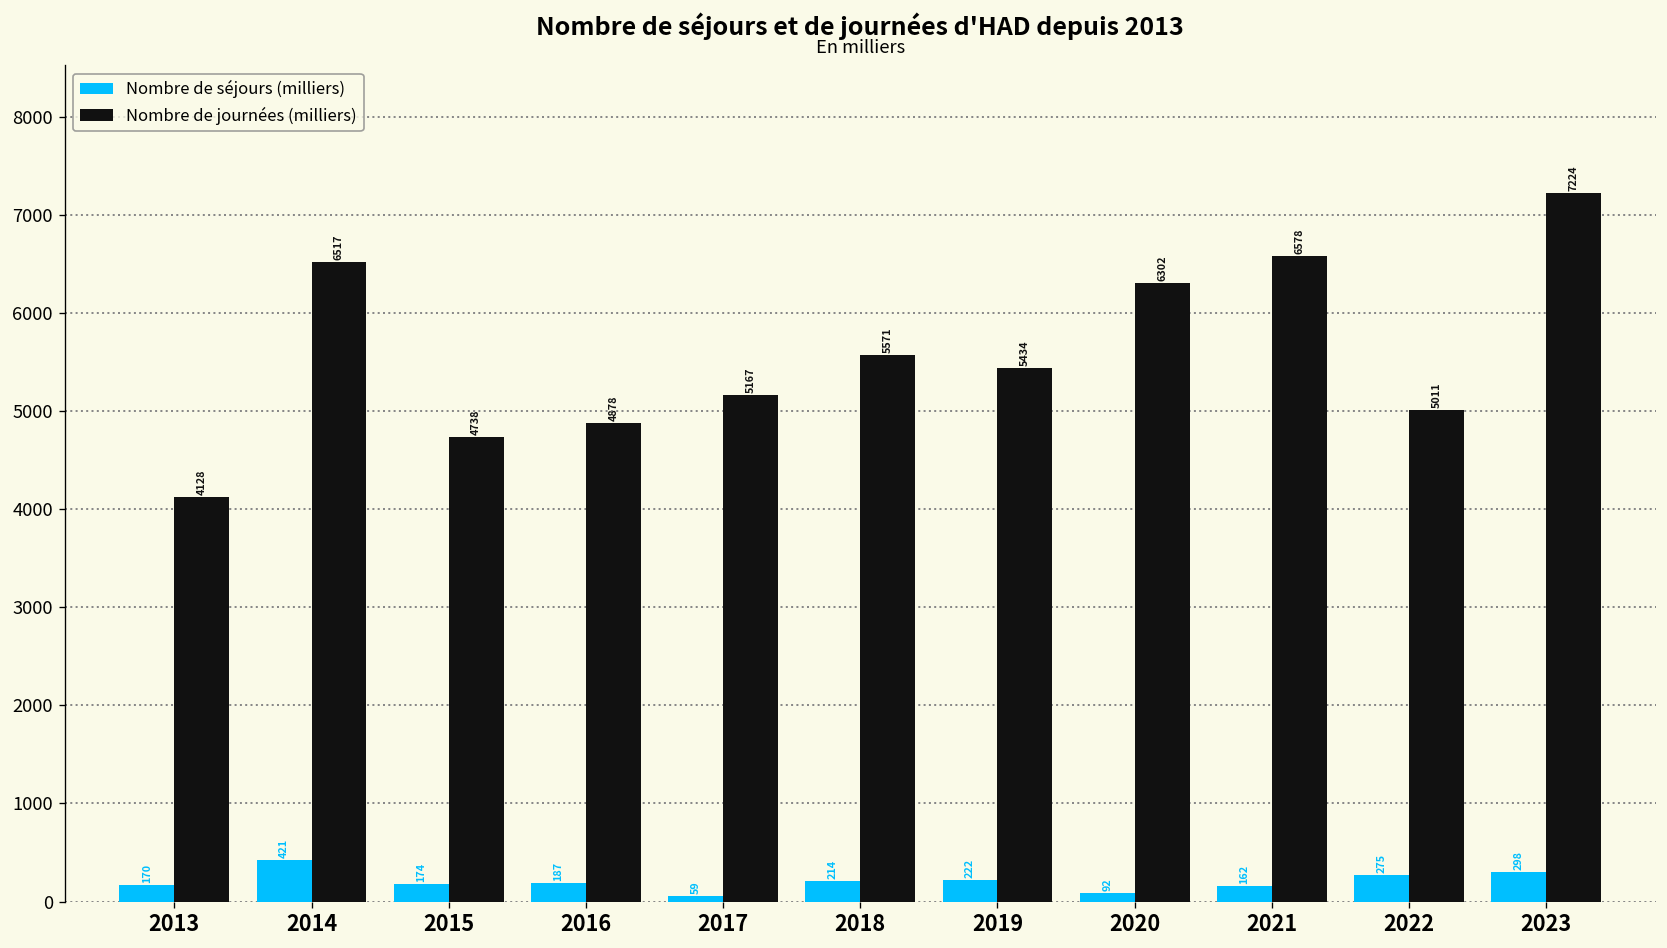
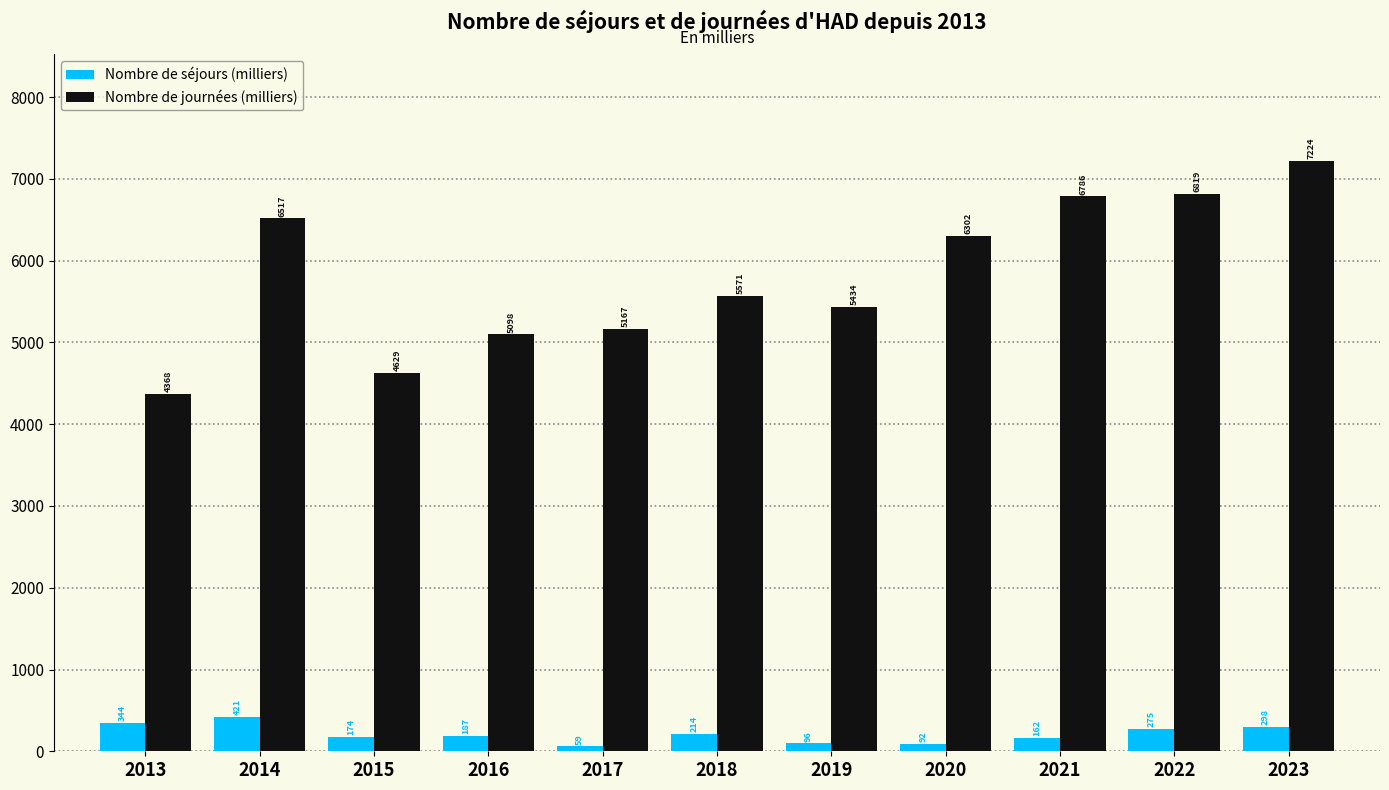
Nombre de séjours (milliers), 2013: 170 -> 344
Nombre de journées (milliers), 2013: 4128 -> 4368
Nombre de journées (milliers), 2015: 4738 -> 4629
Nombre de journées (milliers), 2016: 4878 -> 5098
Nombre de séjours (milliers), 2019: 222 -> 96
Nombre de journées (milliers), 2021: 6578 -> 6786
Nombre de journées (milliers), 2022: 5011 -> 6819
